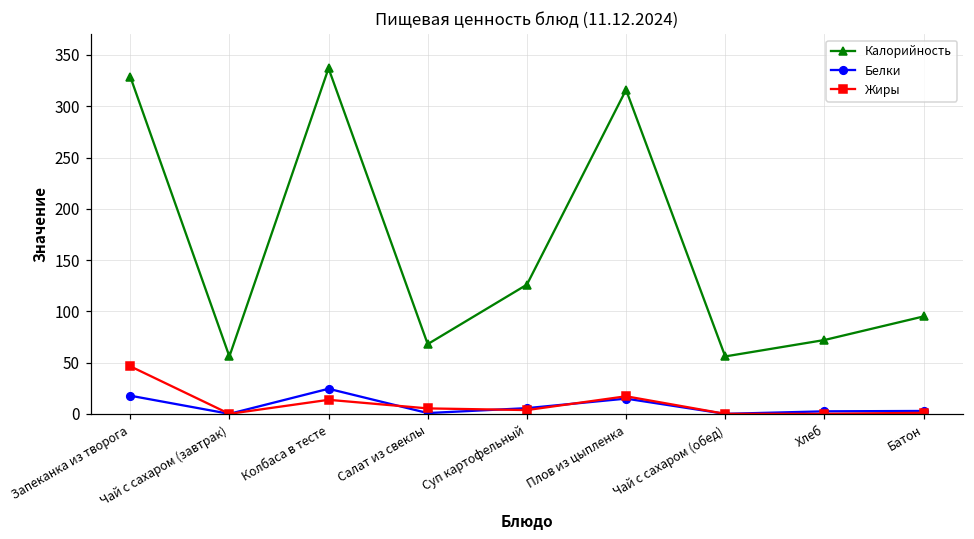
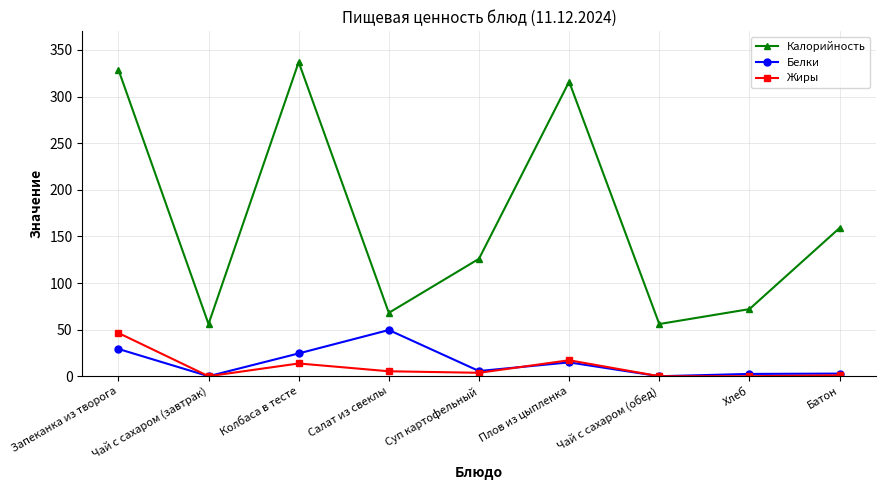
Белки, Запеканка из творога: 20 -> 30
Белки, Салат из свеклы: 0 -> 50
Калорийность, Батон: 100 -> 160
